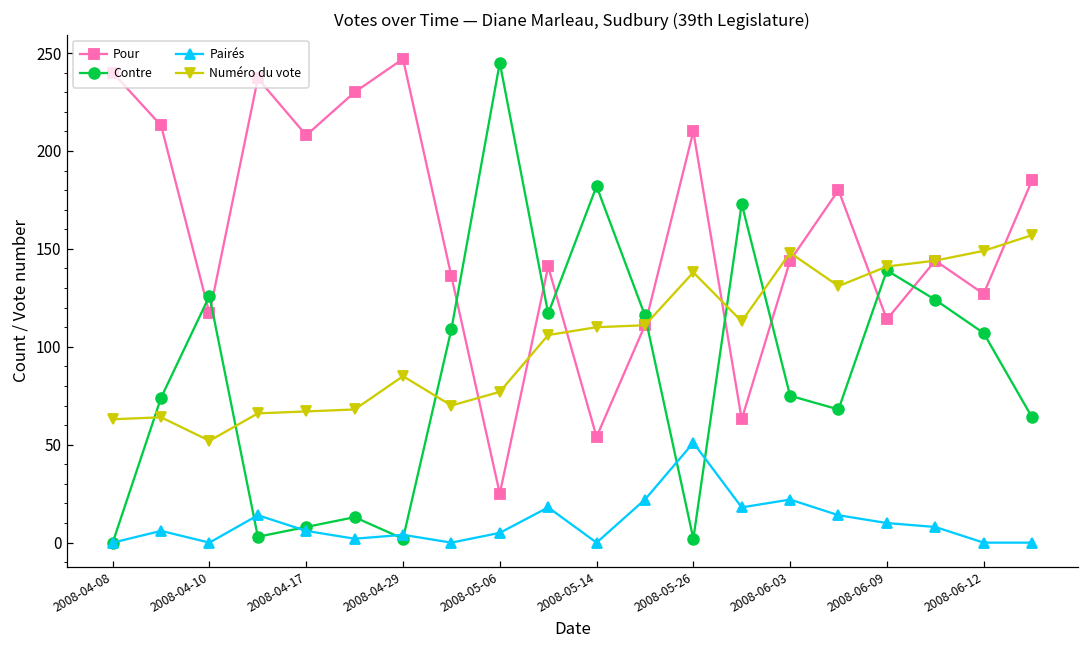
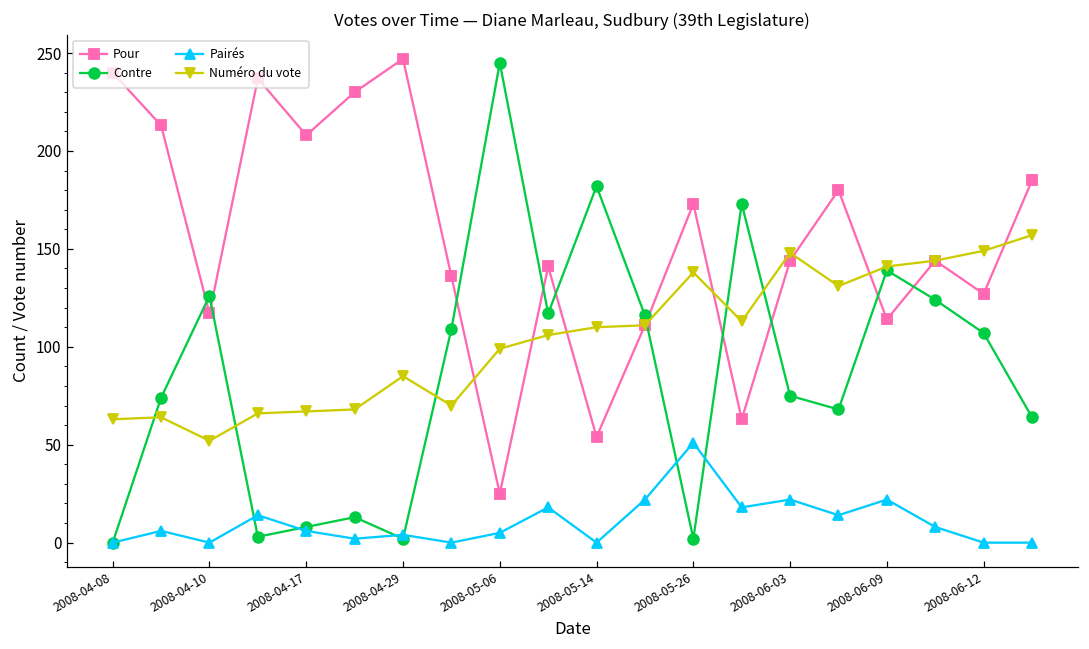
Numéro du vote, 2008-05-06: 77 -> 99
Pour, 2008-05-26: 210 -> 173
Pairés, 2008-06-09: 10 -> 22
